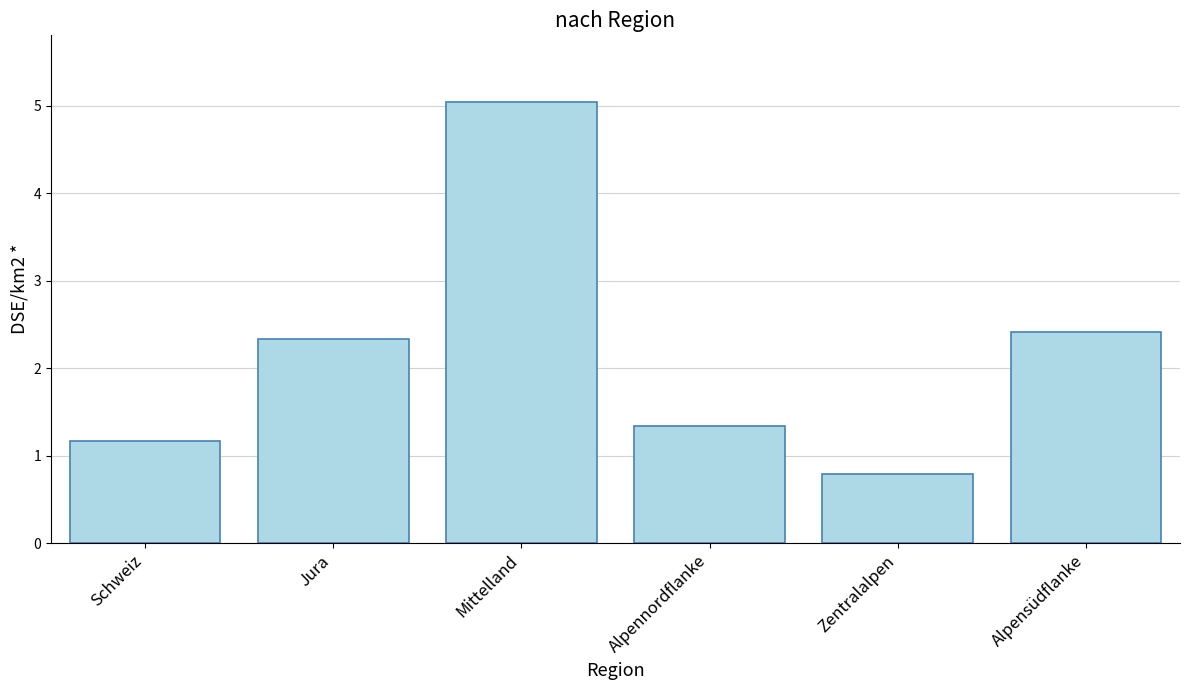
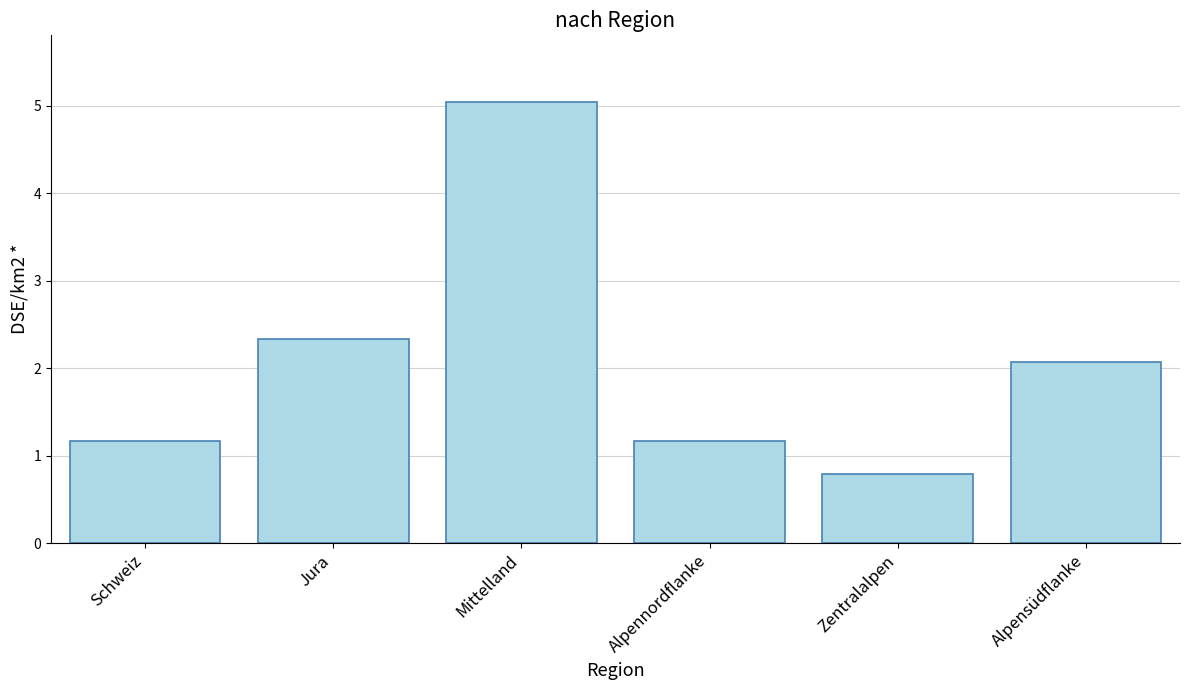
Alpennordflanke: 1.3 -> 1.2
Alpensüdflanke: 2.4 -> 2.1
